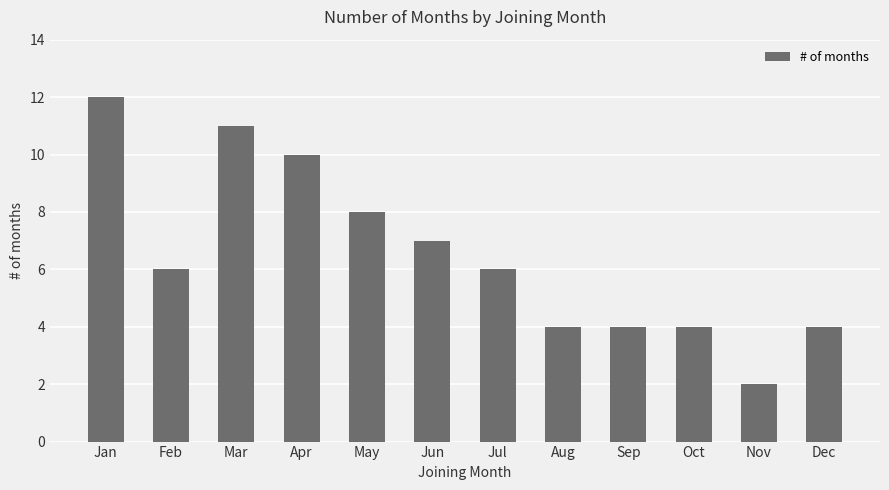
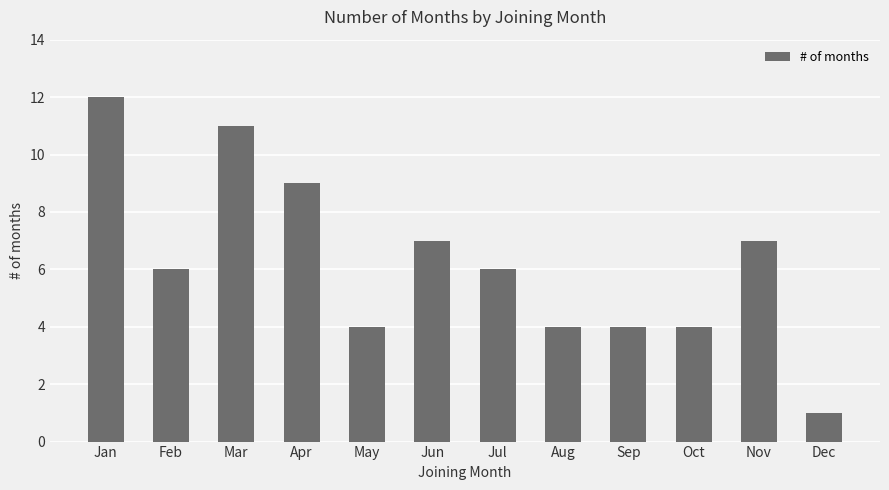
Apr: 10 -> 9
May: 8 -> 4
Nov: 2 -> 7
Dec: 4 -> 1
